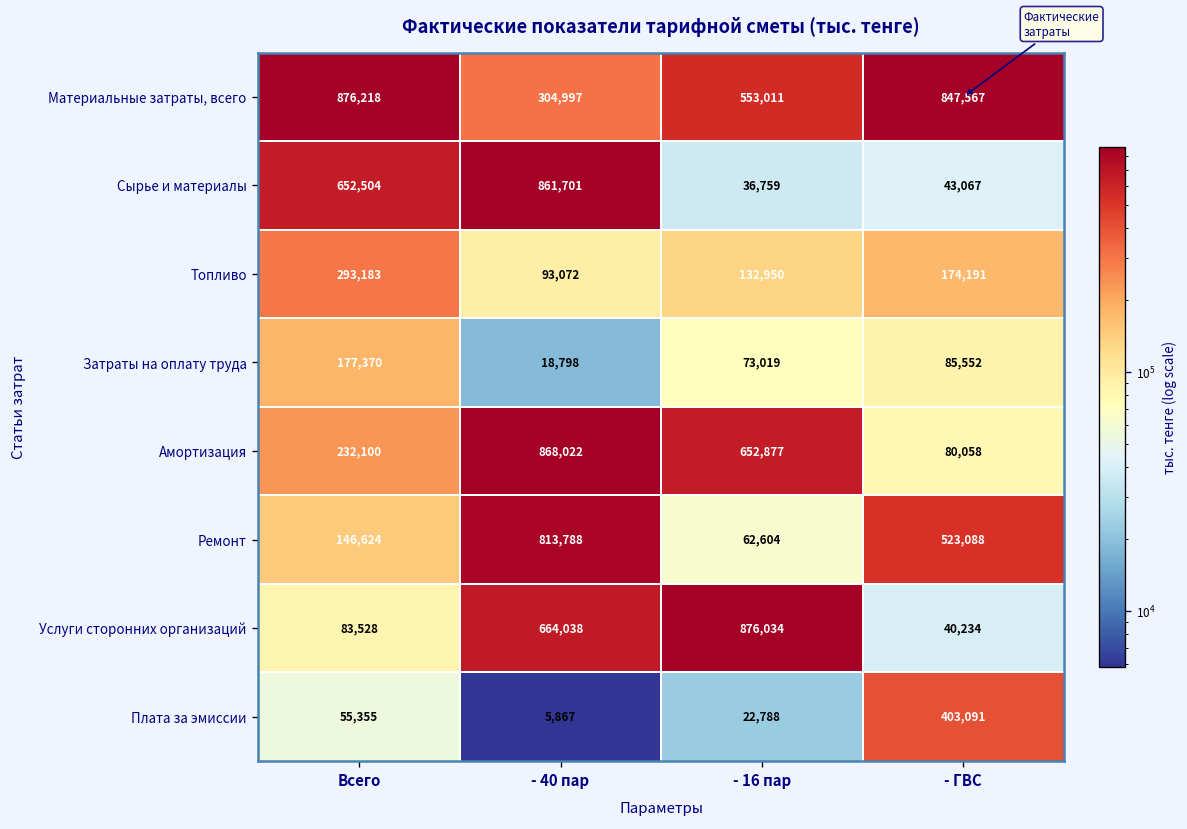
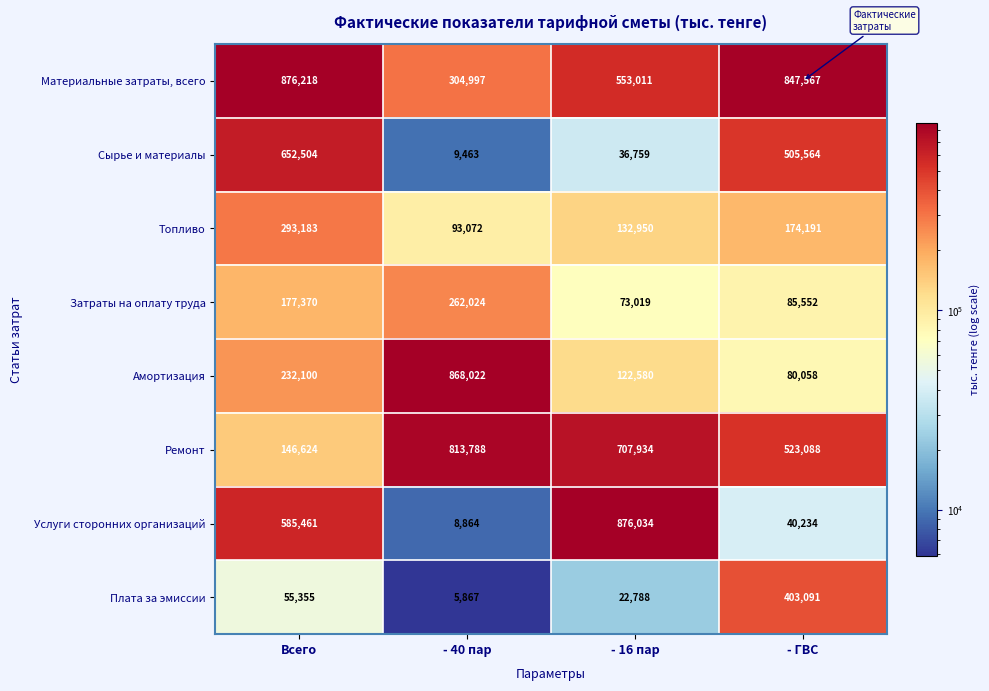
Сырье и материалы, - 40 пар: 861,701 -> 9,463
Сырье и материалы, - ГВС: 43,067 -> 505,564
Затраты на оплату труда, - 40 пар: 18,798 -> 262,024
Амортизация, - 16 пар: 652,877 -> 122,580
Ремонт, - 16 пар: 62,604 -> 707,934
Услуги сторонних организаций, Всего: 83,528 -> 585,461
Услуги сторонних организаций, - 40 пар: 664,038 -> 8,864
